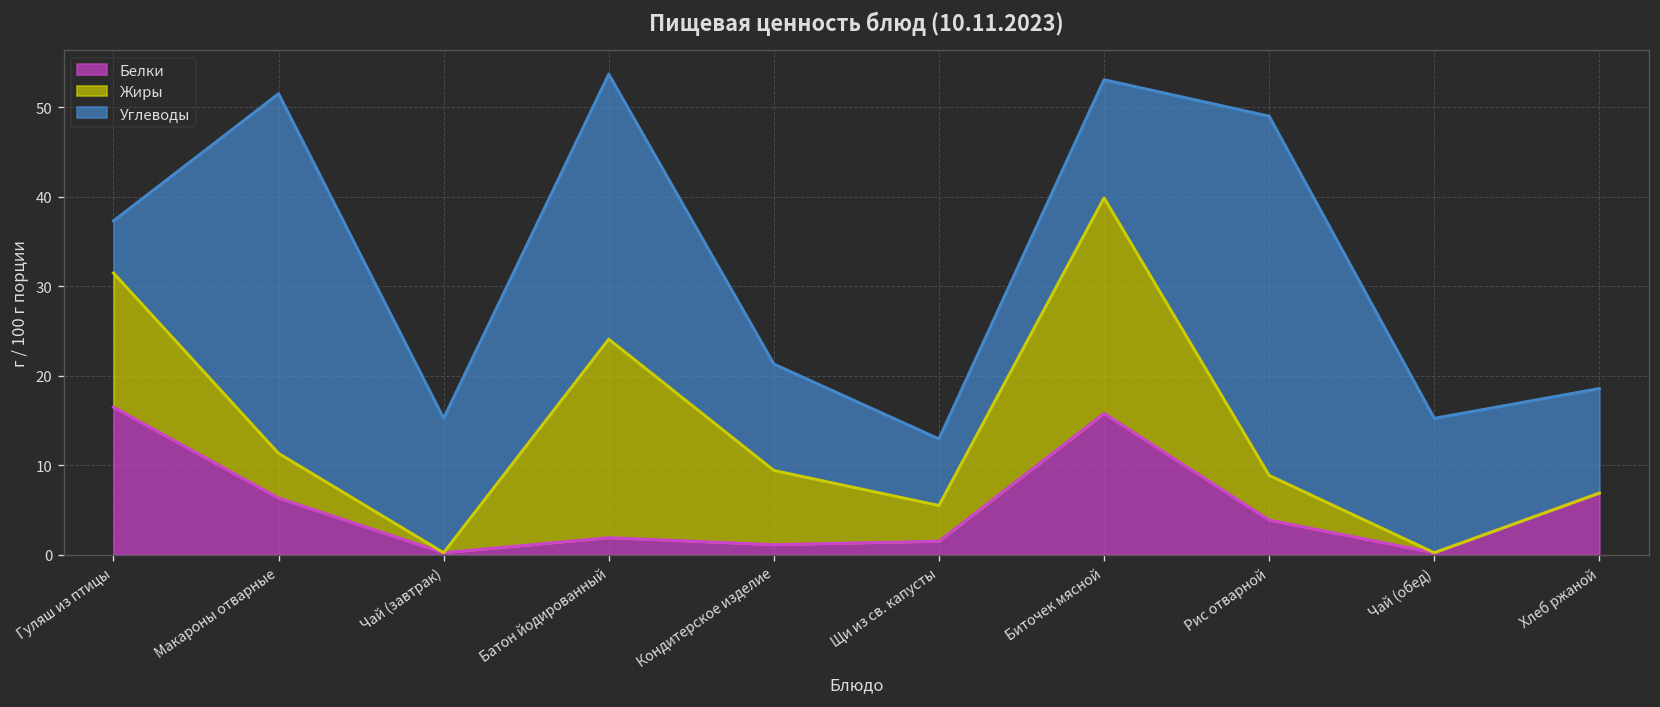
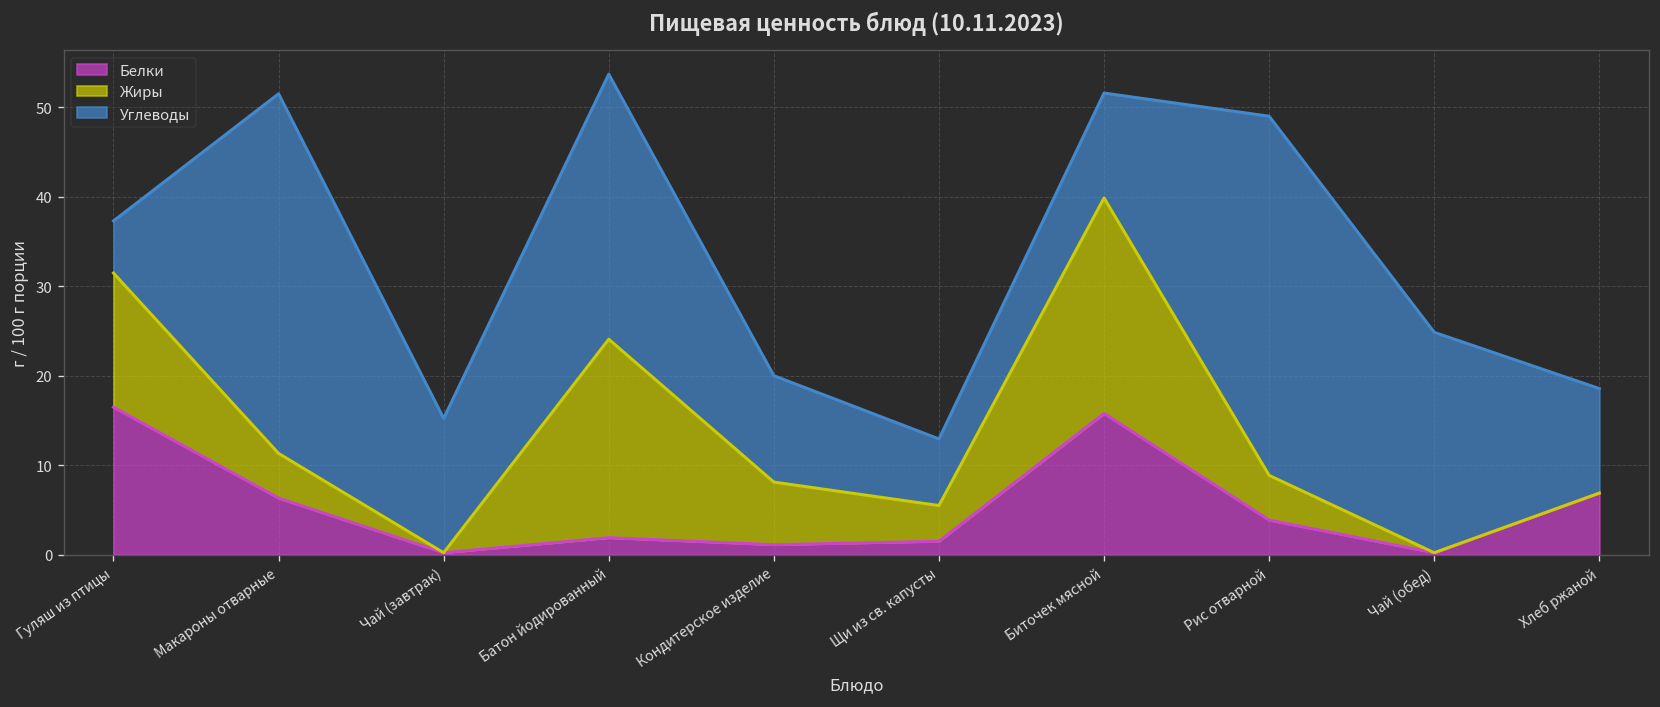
Жиры, Кондитерское изделие: 8 -> 7
Углеводы, Биточек мясной: 13 -> 12
Углеводы, Чай (обед): 15 -> 25
